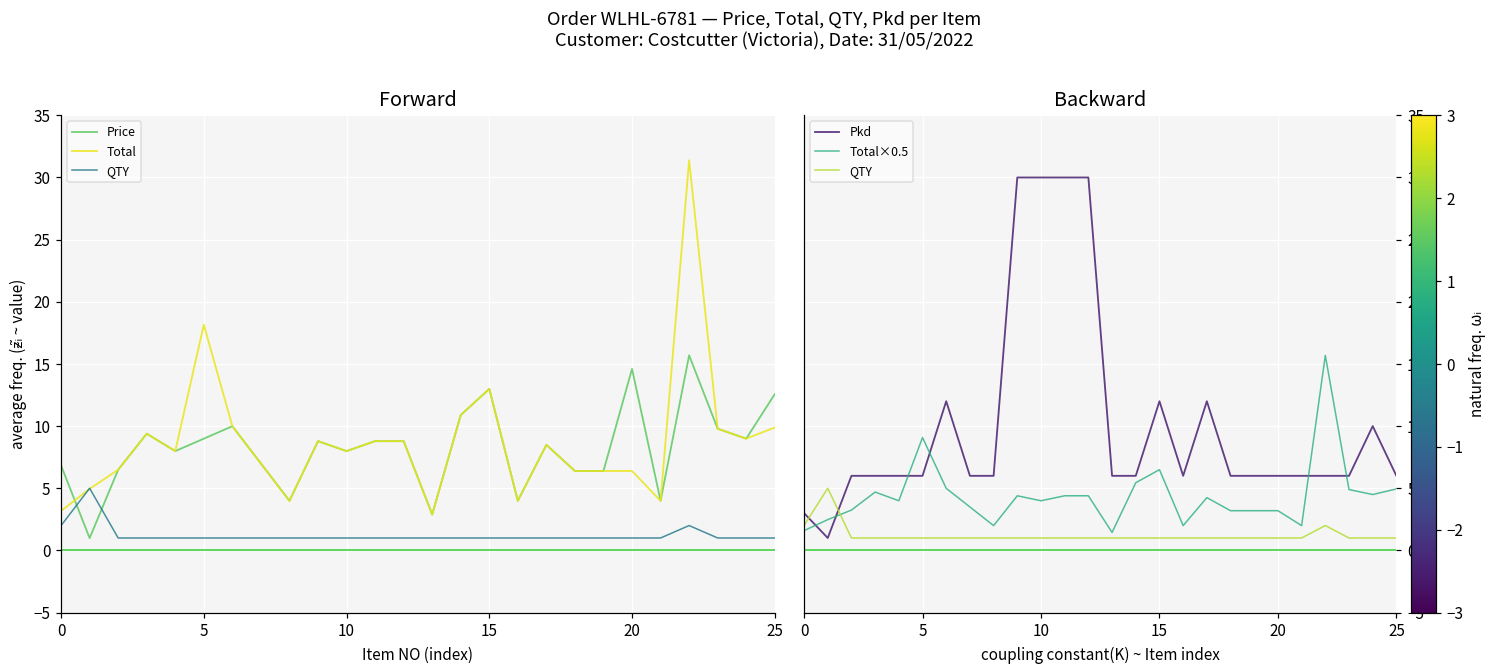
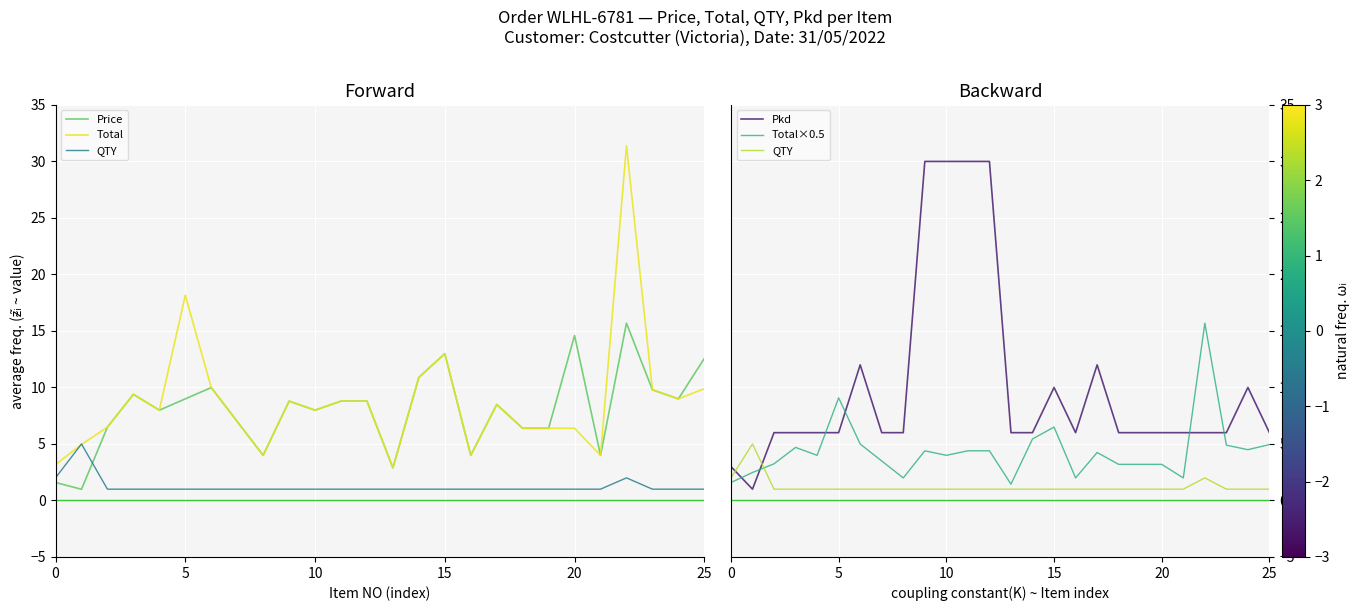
Forward, Price, 0: 6.8 -> 1.6
Backward, Pkd, 15: 12 -> 10
